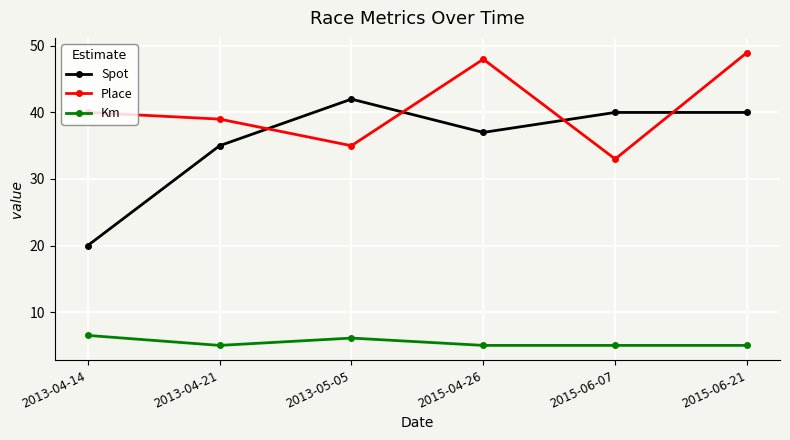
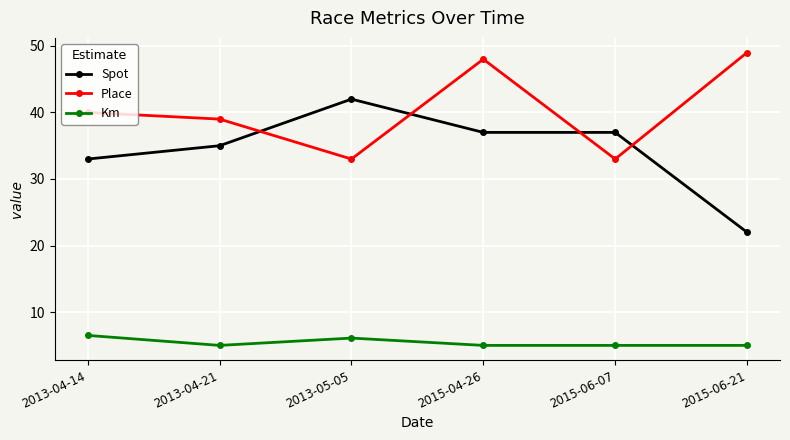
Spot, 2013-04-14: 20 -> 33
Place, 2013-05-05: 35 -> 33
Spot, 2015-06-07: 40 -> 37
Spot, 2015-06-21: 40 -> 22
